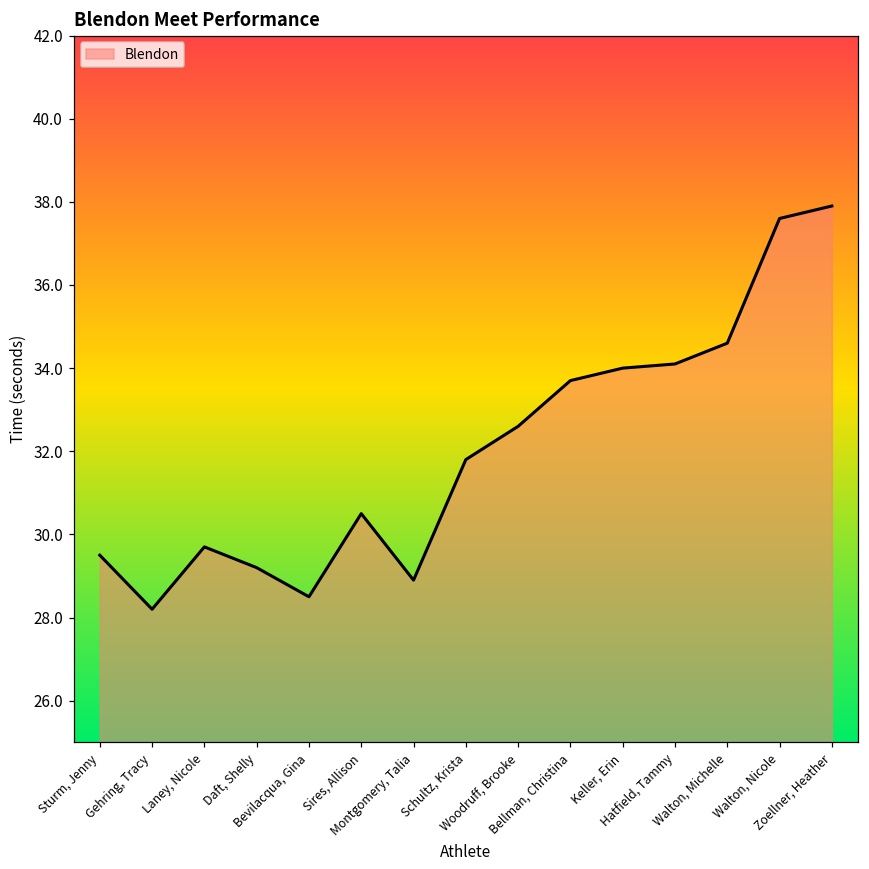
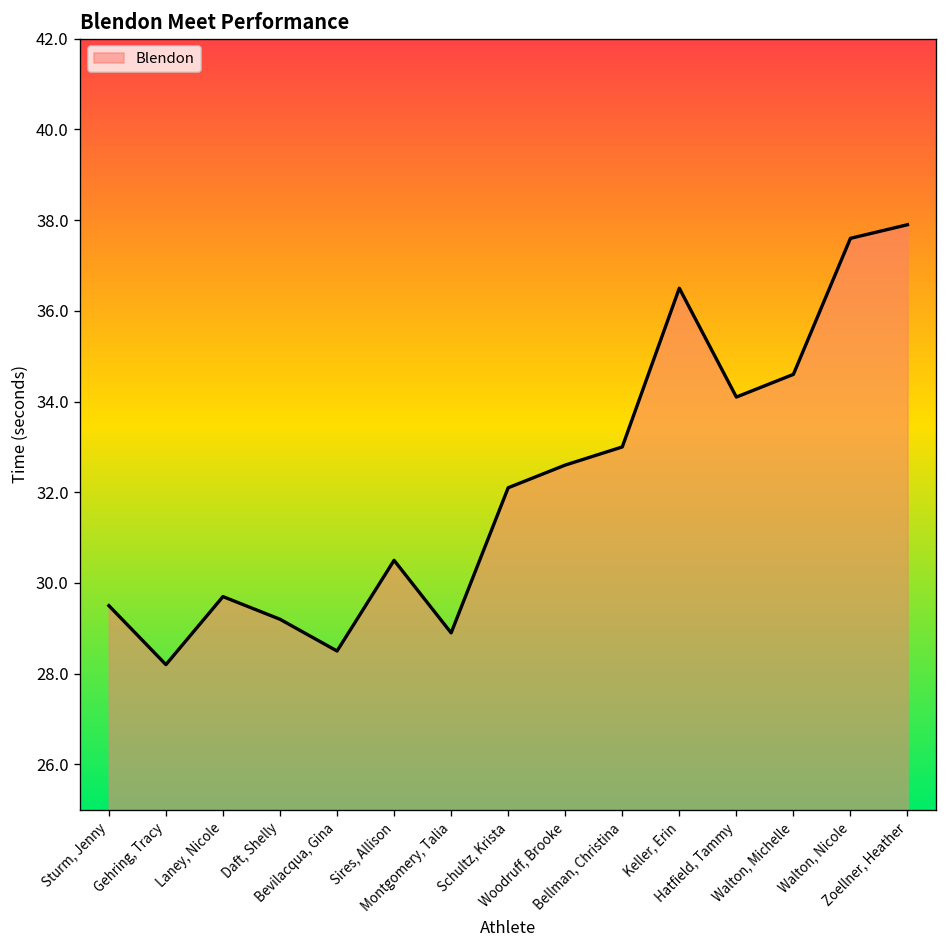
Schultz, Krista: 31.8 -> 32.1
Bellman, Christina: 33.7 -> 33.0
Keller, Erin: 34.0 -> 36.5
